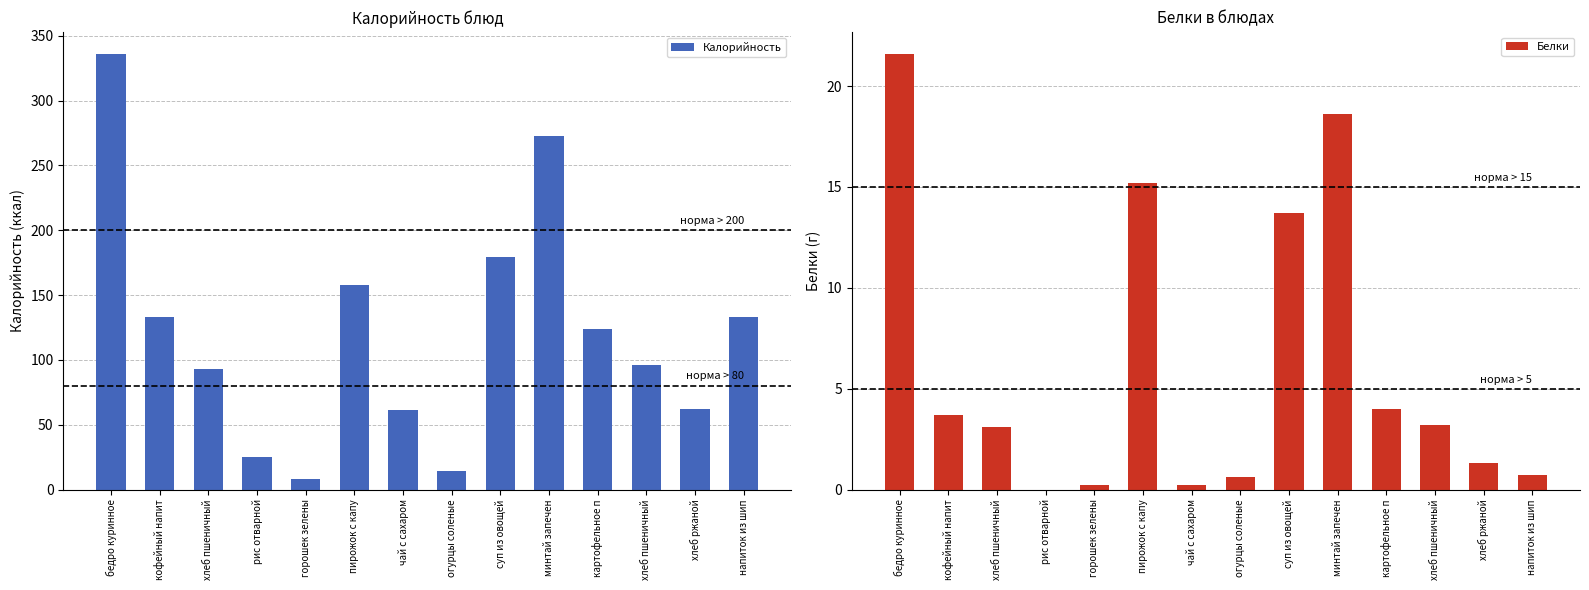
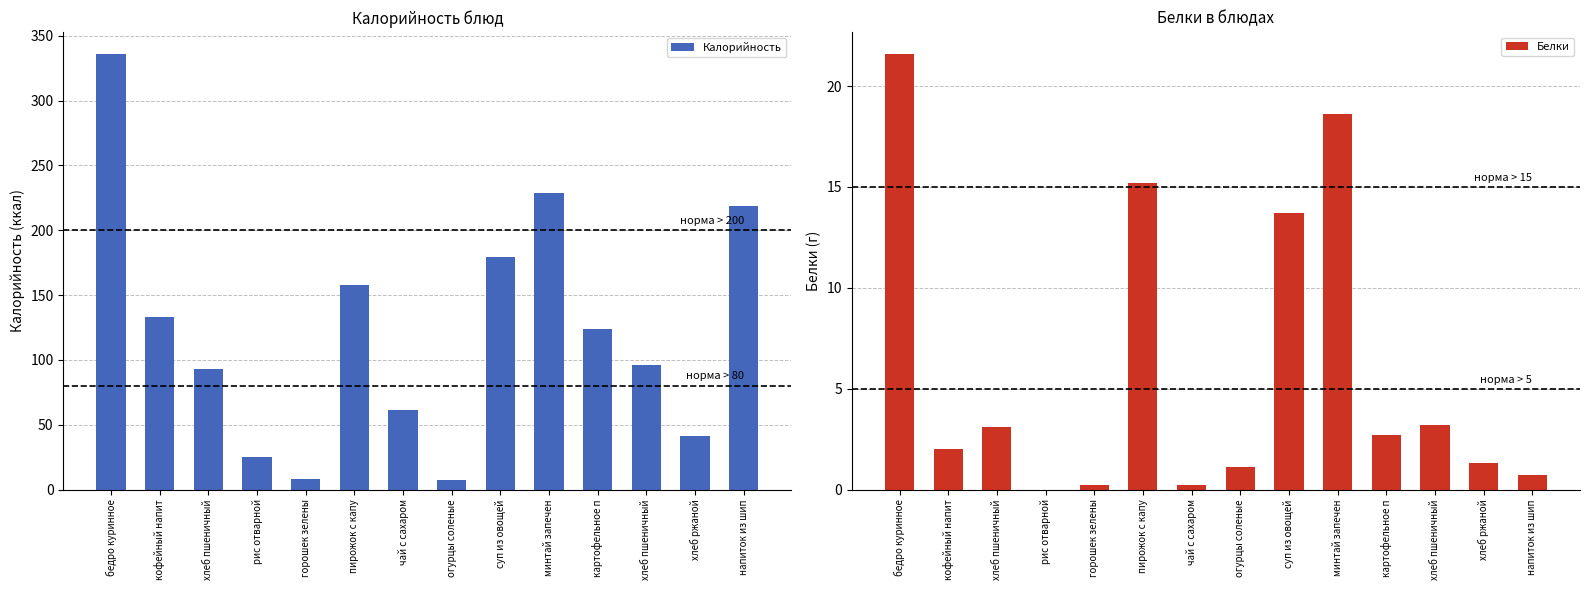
Калорийность блюд, огурцы соленые: 14 -> 7
Калорийность блюд, минтай запечен: 273 -> 229
Калорийность блюд, хлеб ржаной: 62 -> 41
Калорийность блюд, напиток из шип: 133 -> 219
Белки в блюдах, кофейный напит: 3.7 -> 2.0
Белки в блюдах, огурцы соленые: 0.6 -> 1.1
Белки в блюдах, картофельное п: 4.0 -> 2.7
